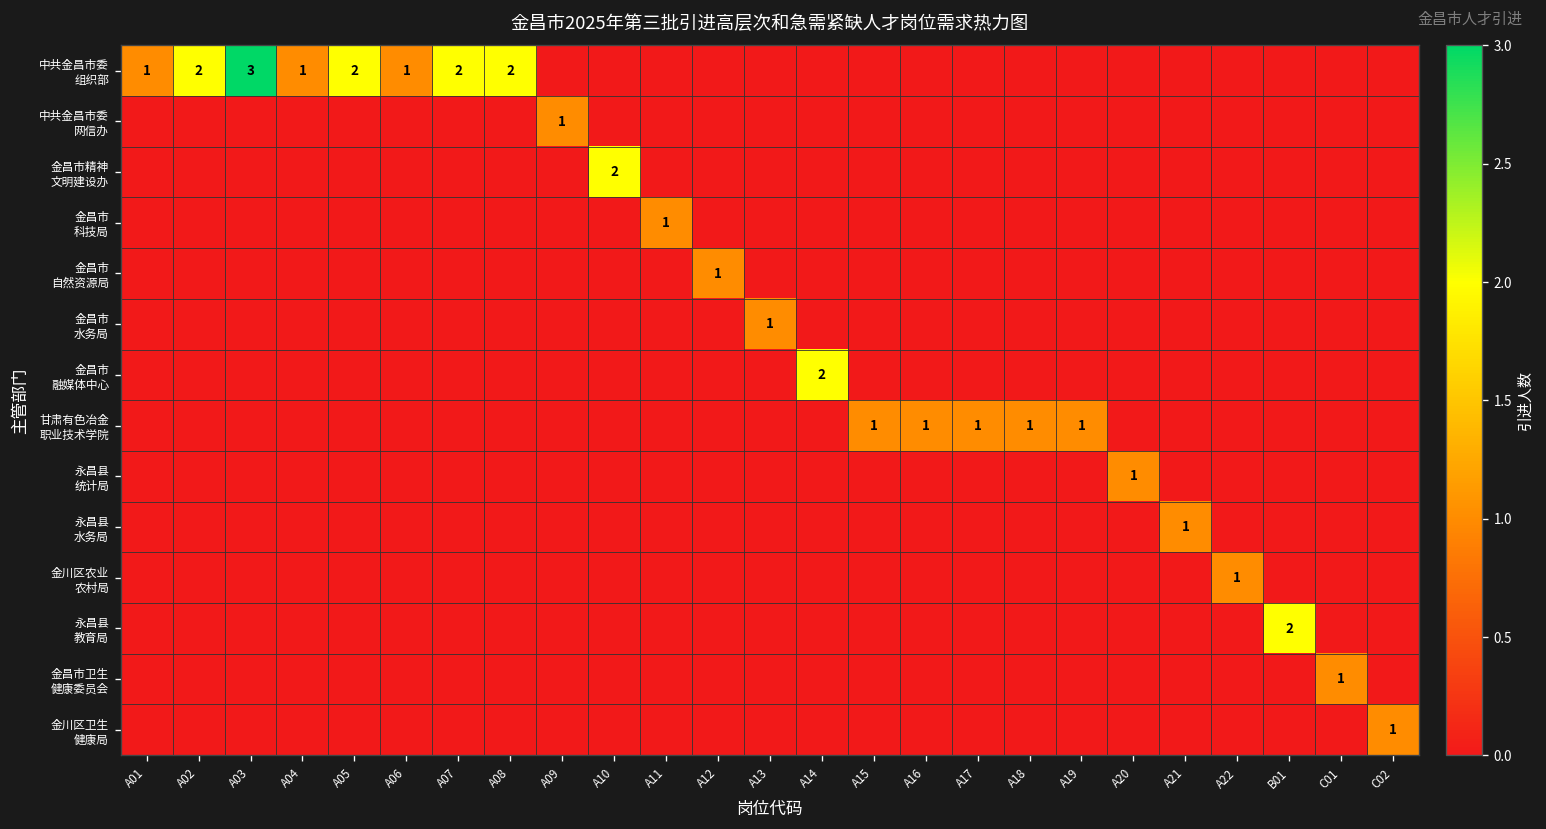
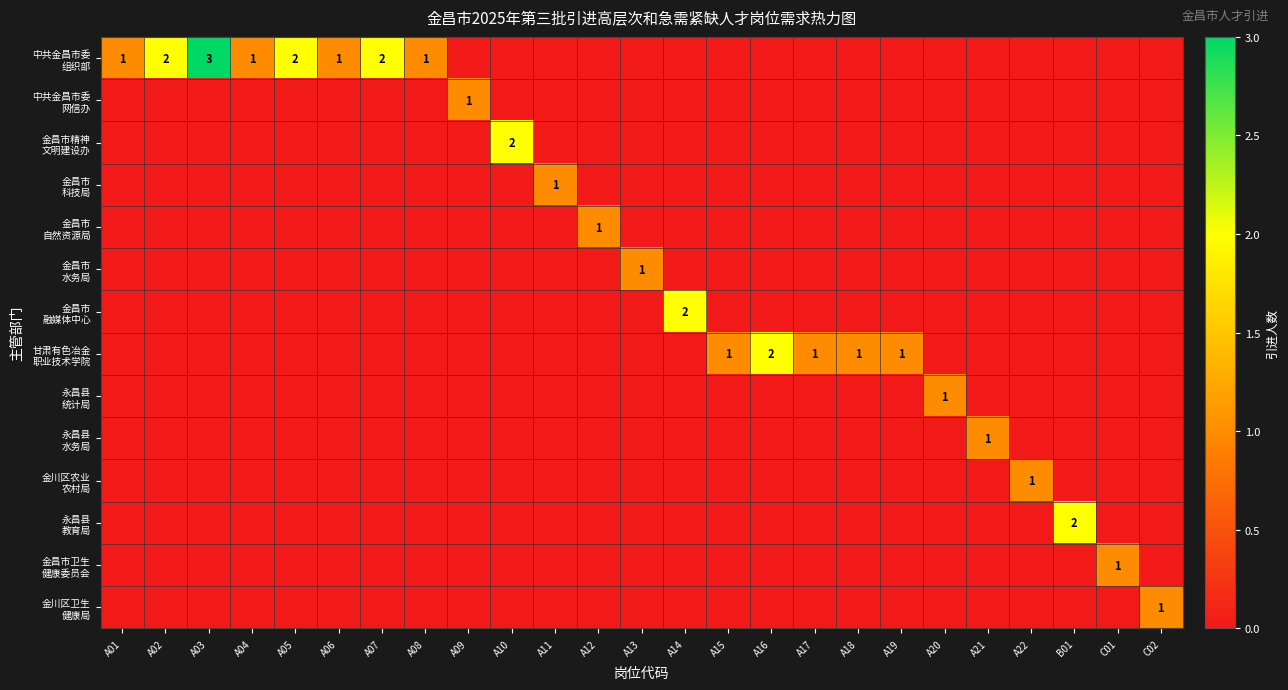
中共金昌市委 组织部, A08: 2 -> 1
甘肃有色冶金 职业技术学院, A16: 1 -> 2
